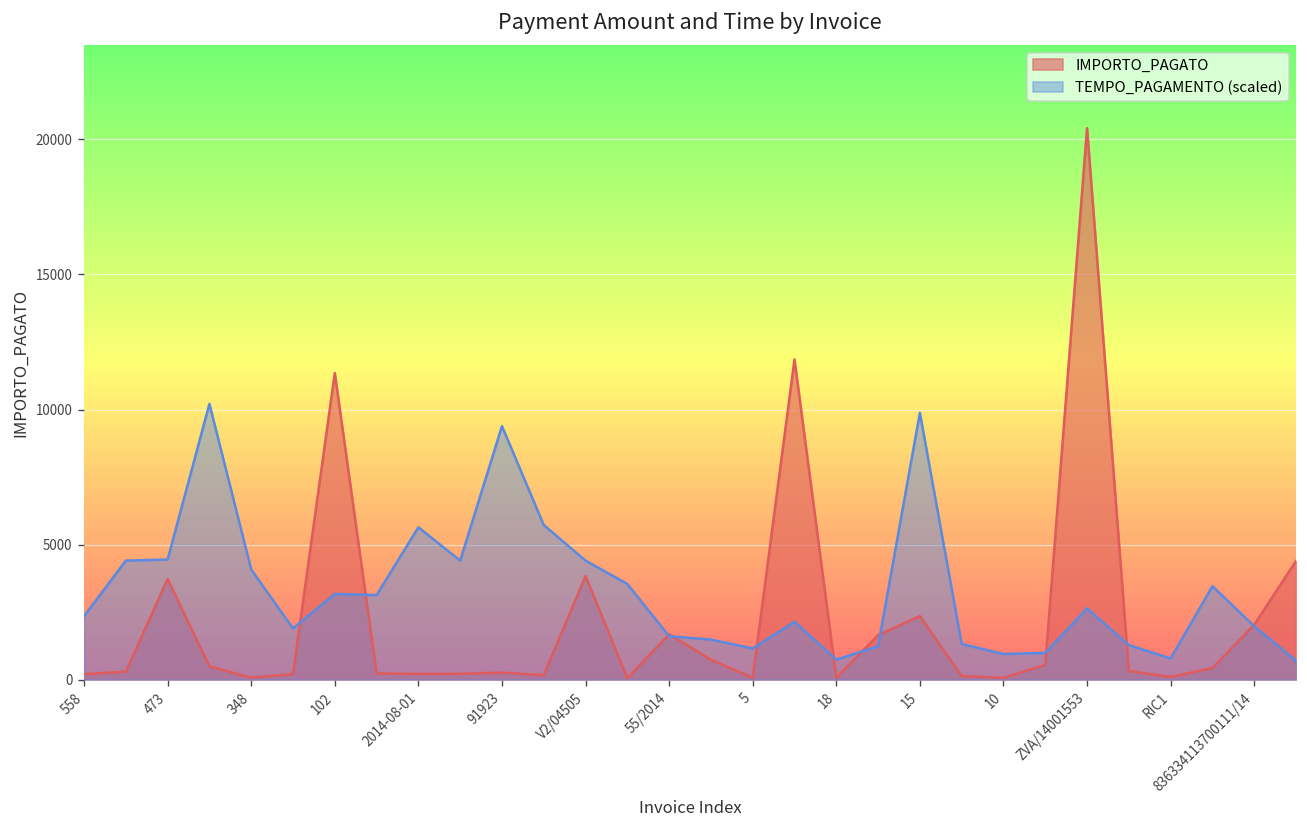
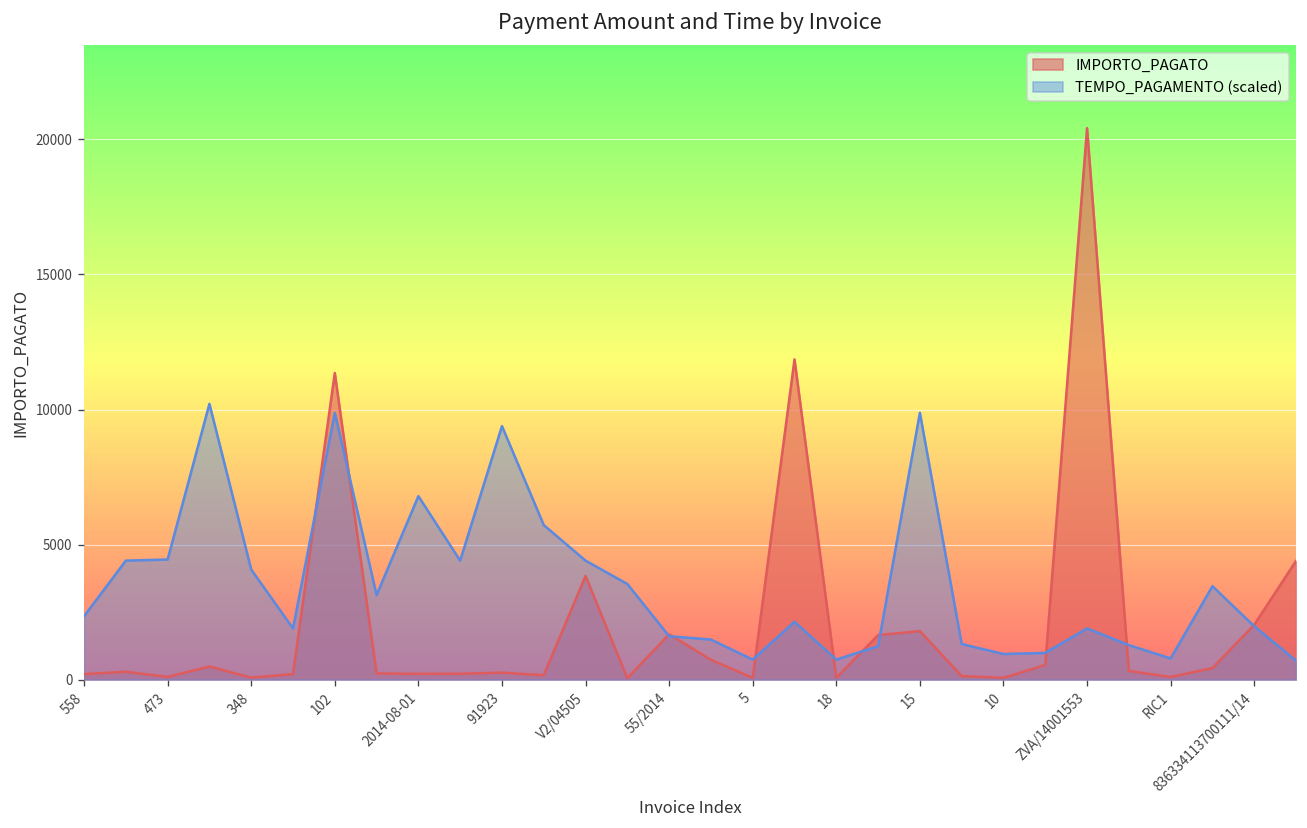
IMPORTO_PAGATO, 473: 3700 -> 100
TEMPO_PAGAMENTO (scaled), 102: 3200 -> 9900
TEMPO_PAGAMENTO (scaled), 2014-08-01: 5600 -> 6800
TEMPO_PAGAMENTO (scaled), 5: 1200 -> 700
IMPORTO_PAGATO, 15: 2400 -> 1800
TEMPO_PAGAMENTO (scaled), ZVA/14001553: 2600 -> 1900
